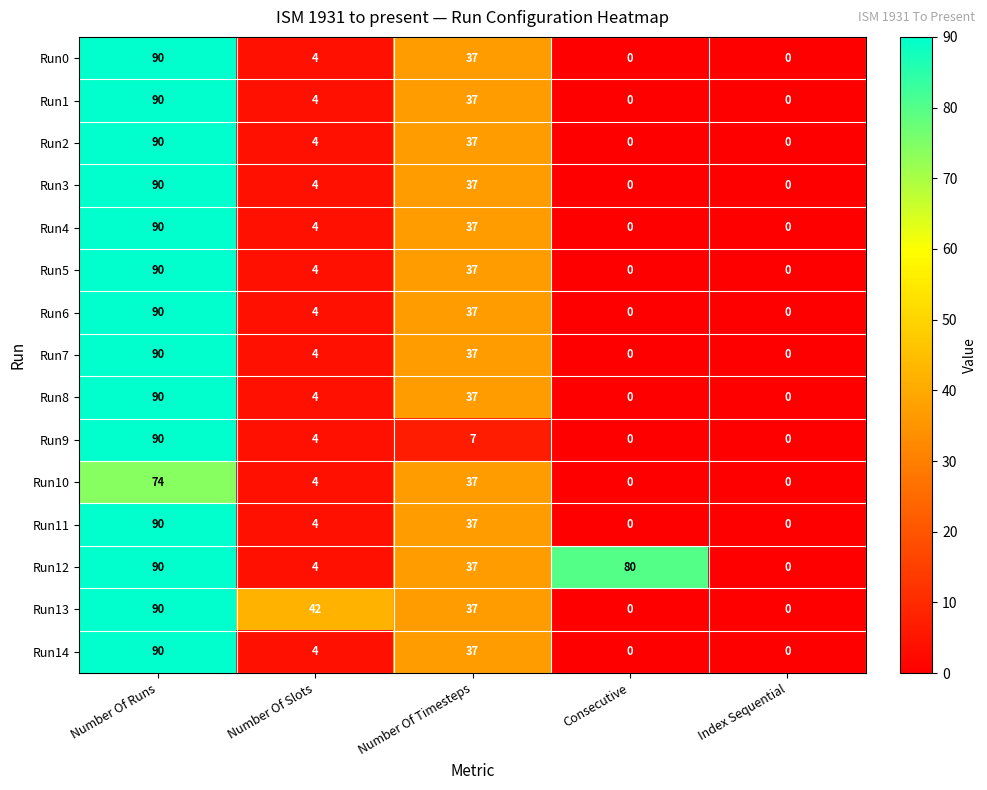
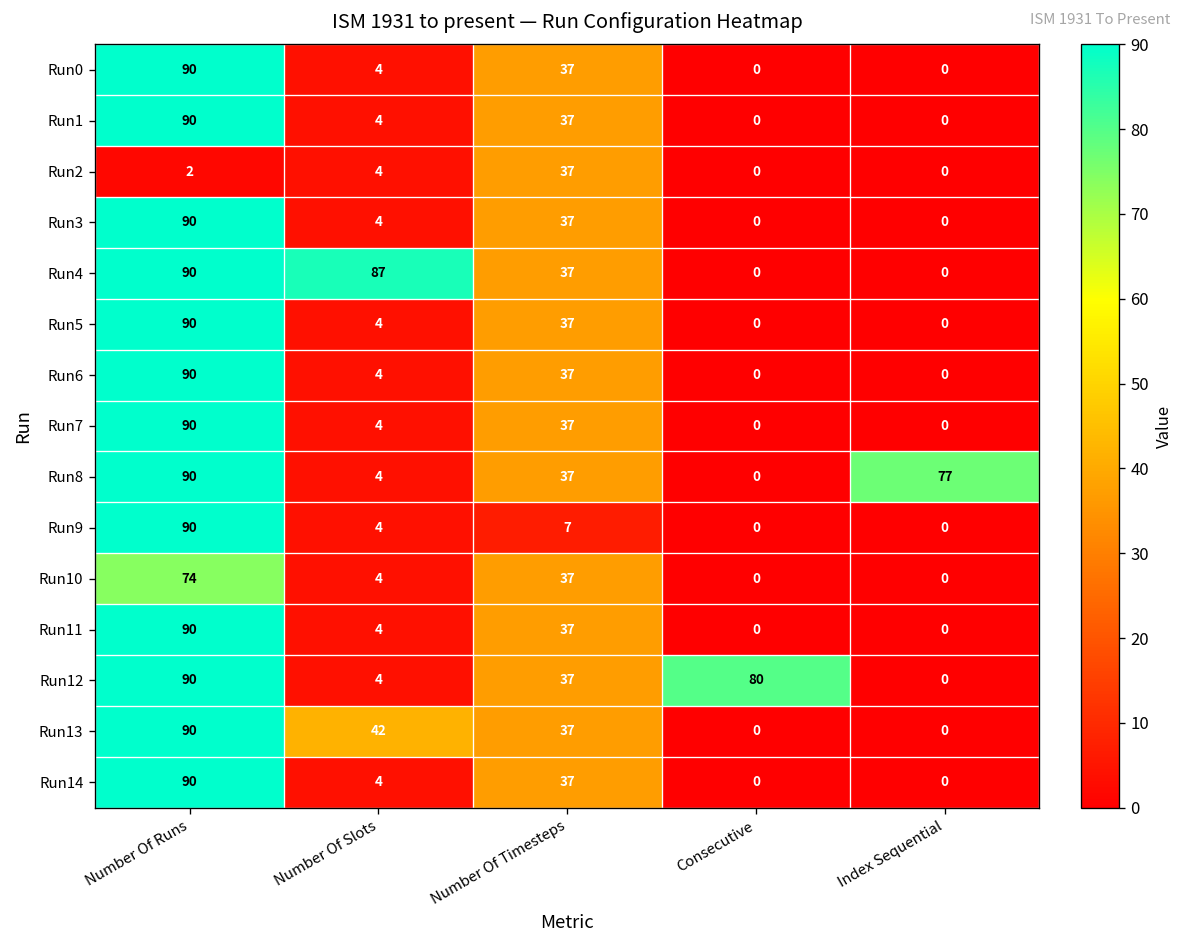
Run2, Number Of Runs: 90 -> 2
Run4, Number Of Slots: 4 -> 87
Run8, Index Sequential: 0 -> 77
